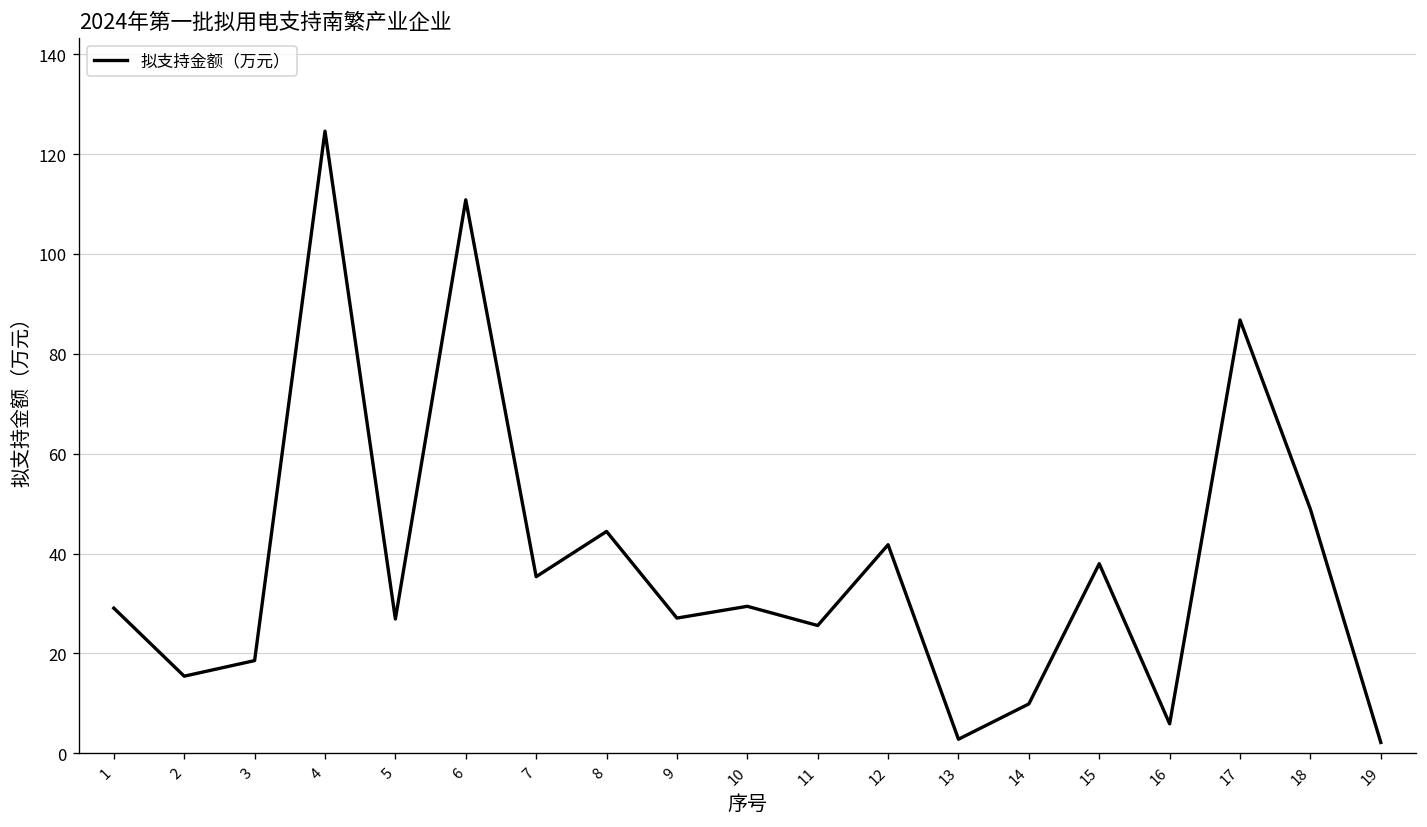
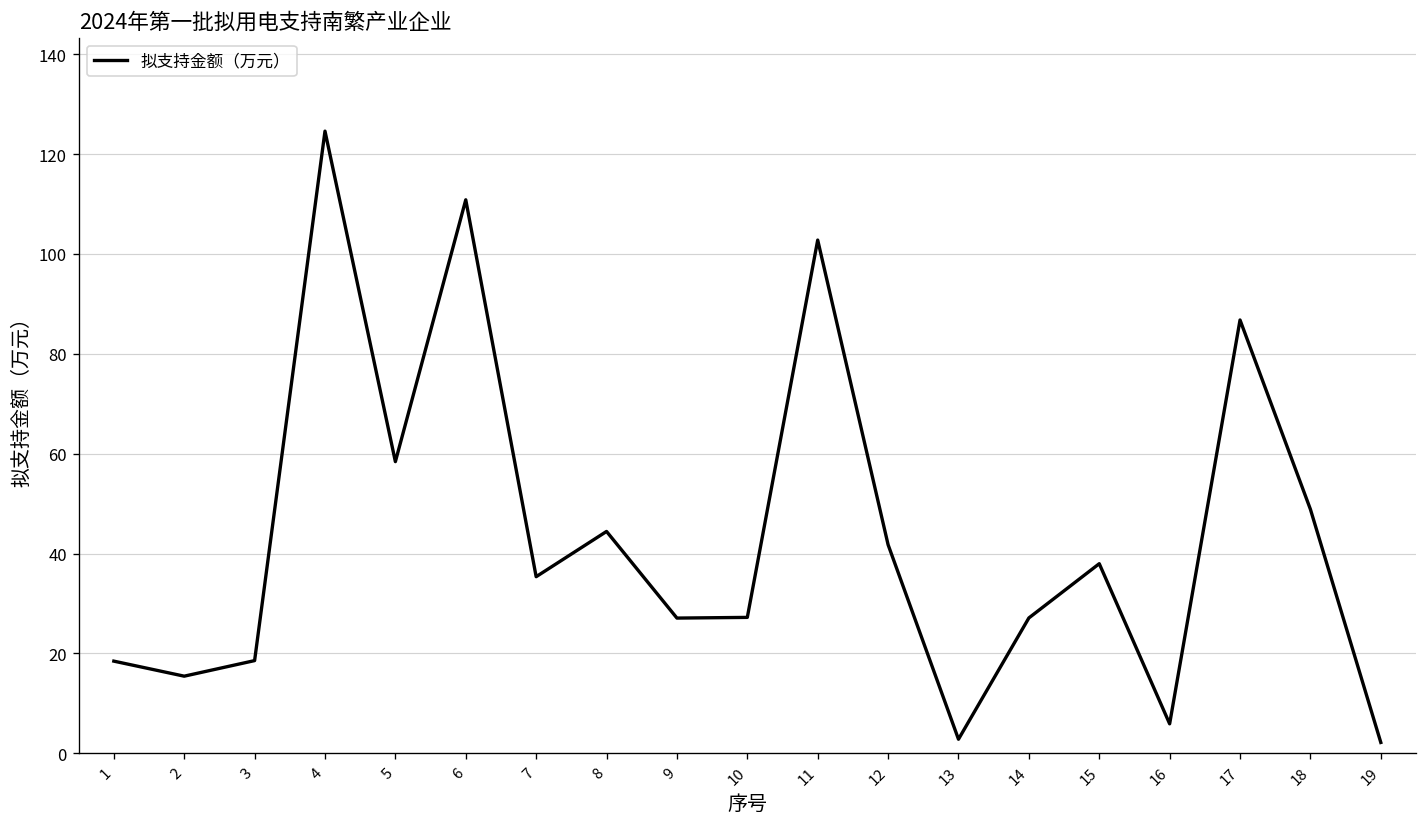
1: 29 -> 18
5: 27 -> 58
10: 29 -> 27
11: 26 -> 103
14: 10 -> 27
